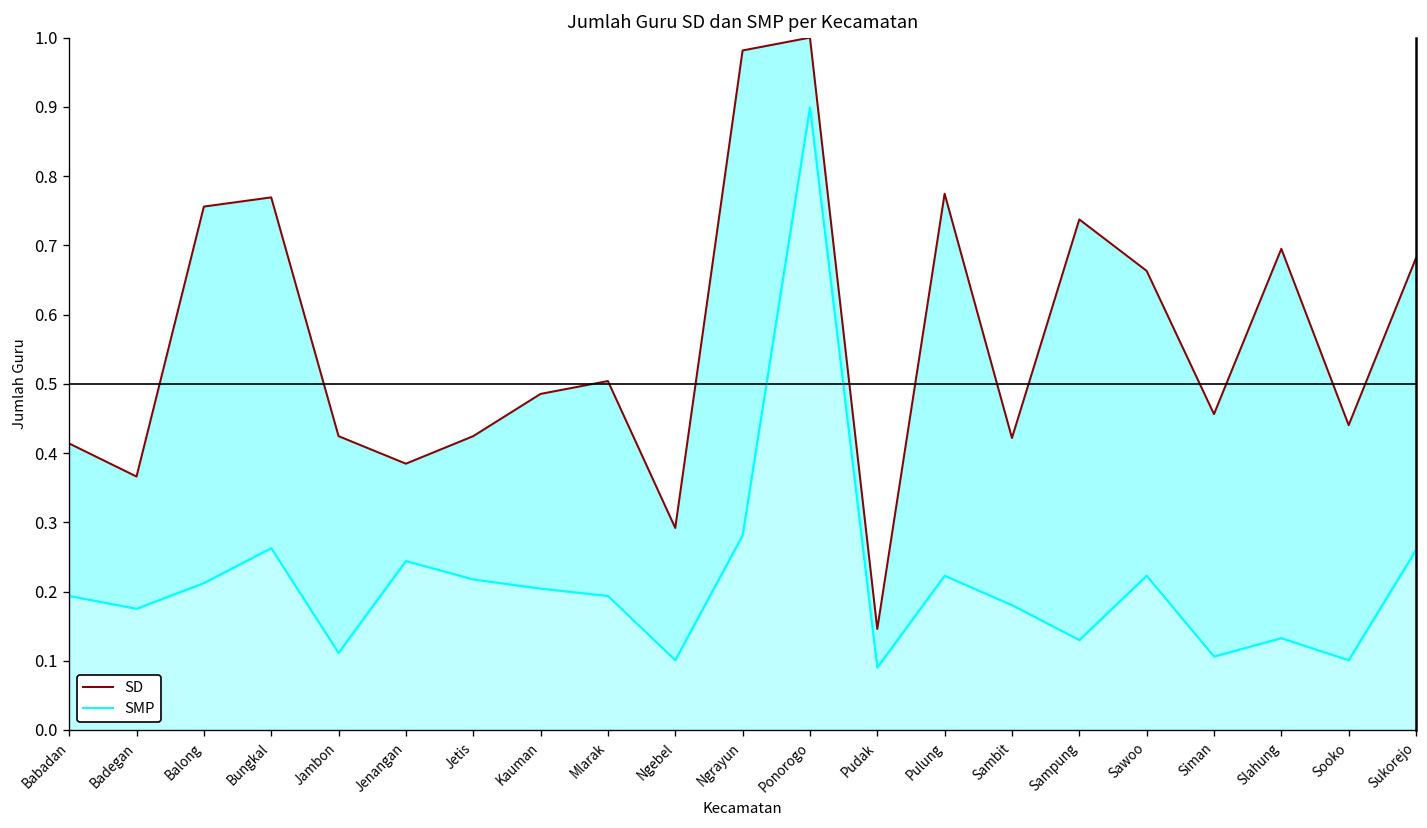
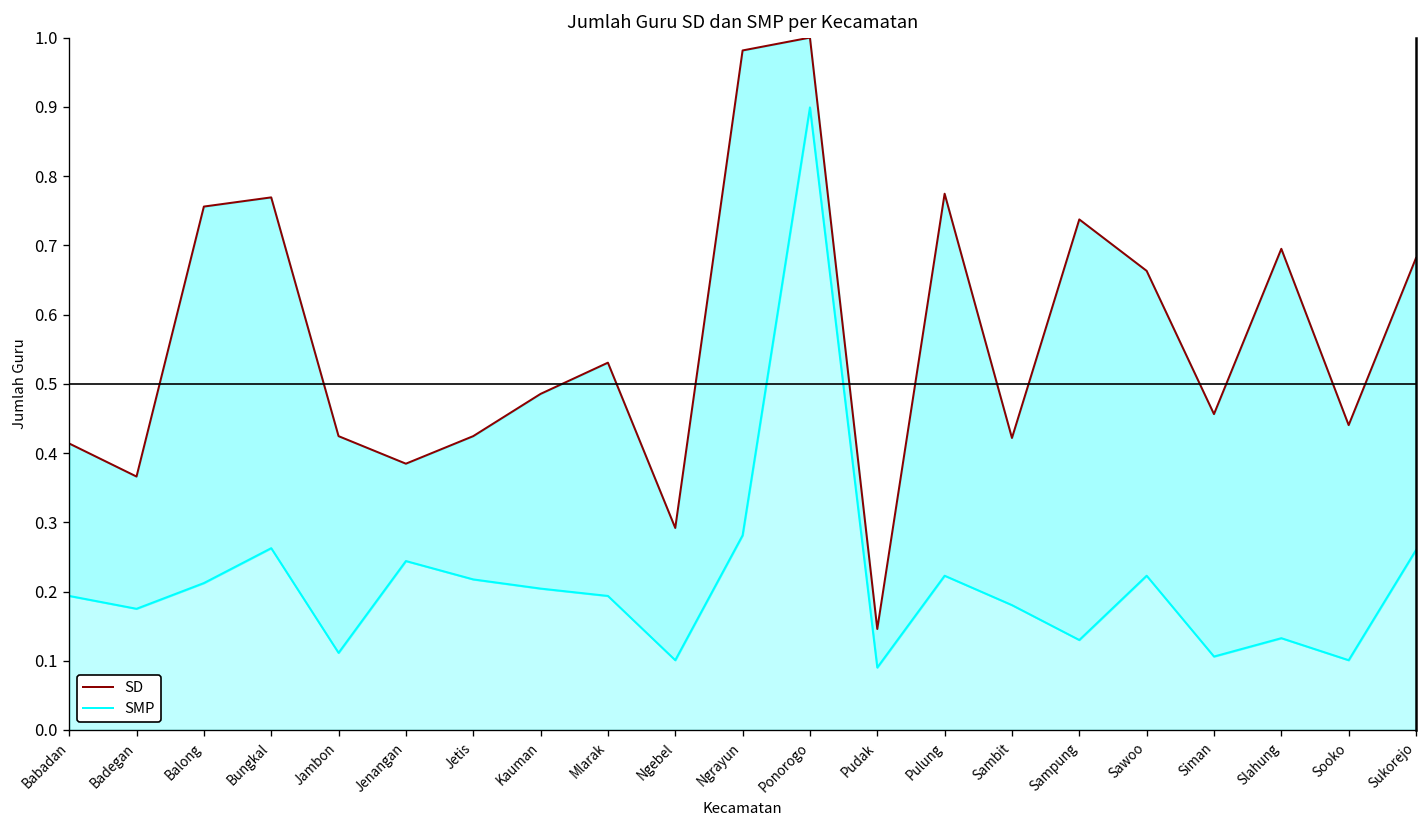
SD, Mlarak: 0.50 -> 0.53
